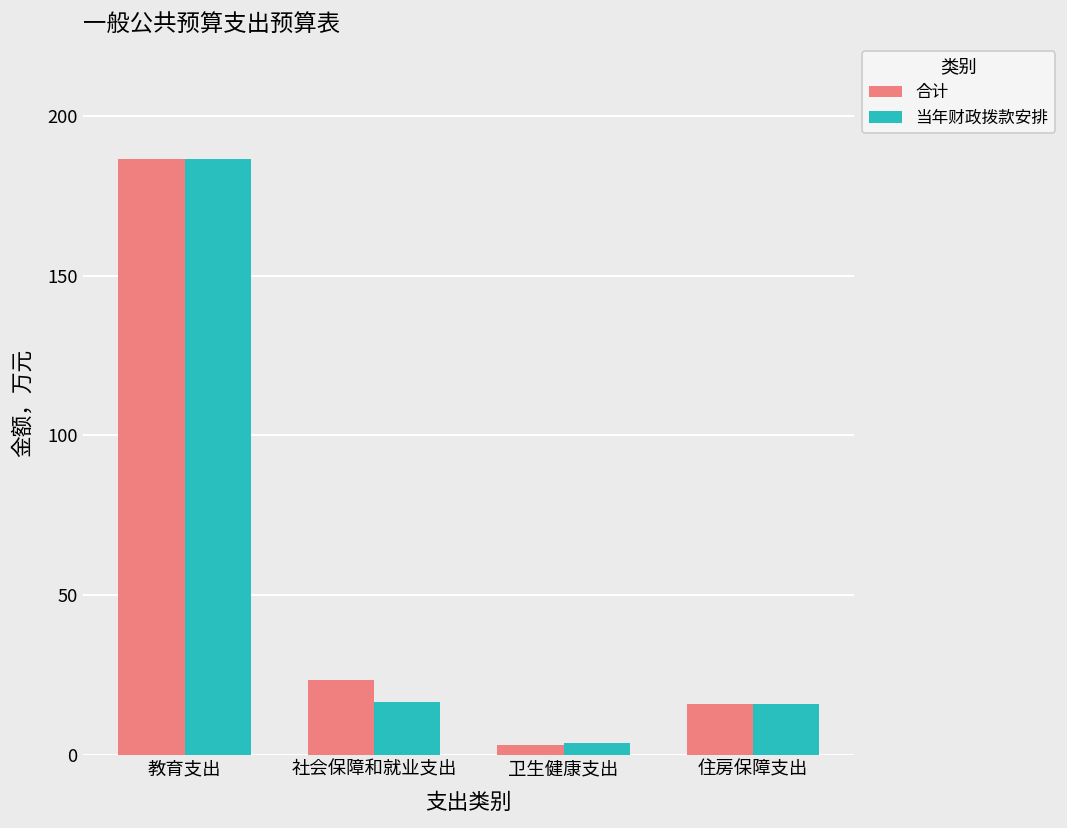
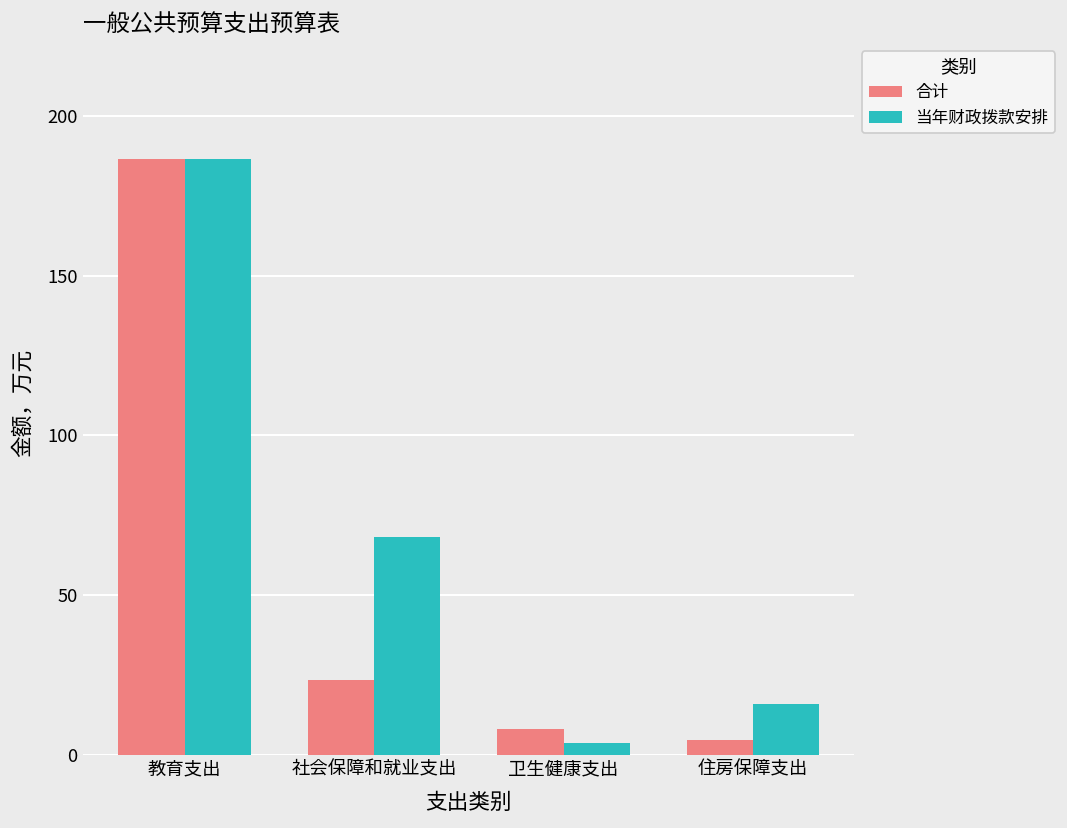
当年财政拨款安排, 社会保障和就业支出: 16 -> 68
合计, 卫生健康支出: 3 -> 8
合计, 住房保障支出: 16 -> 5
